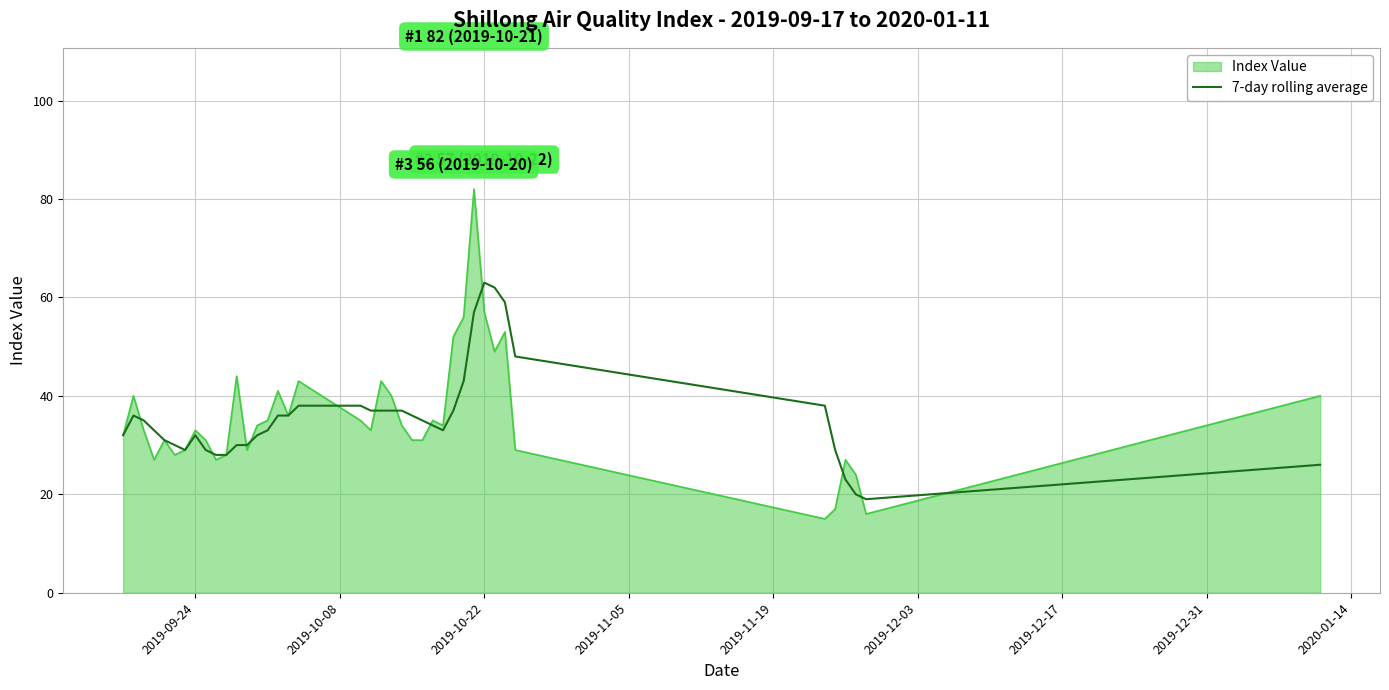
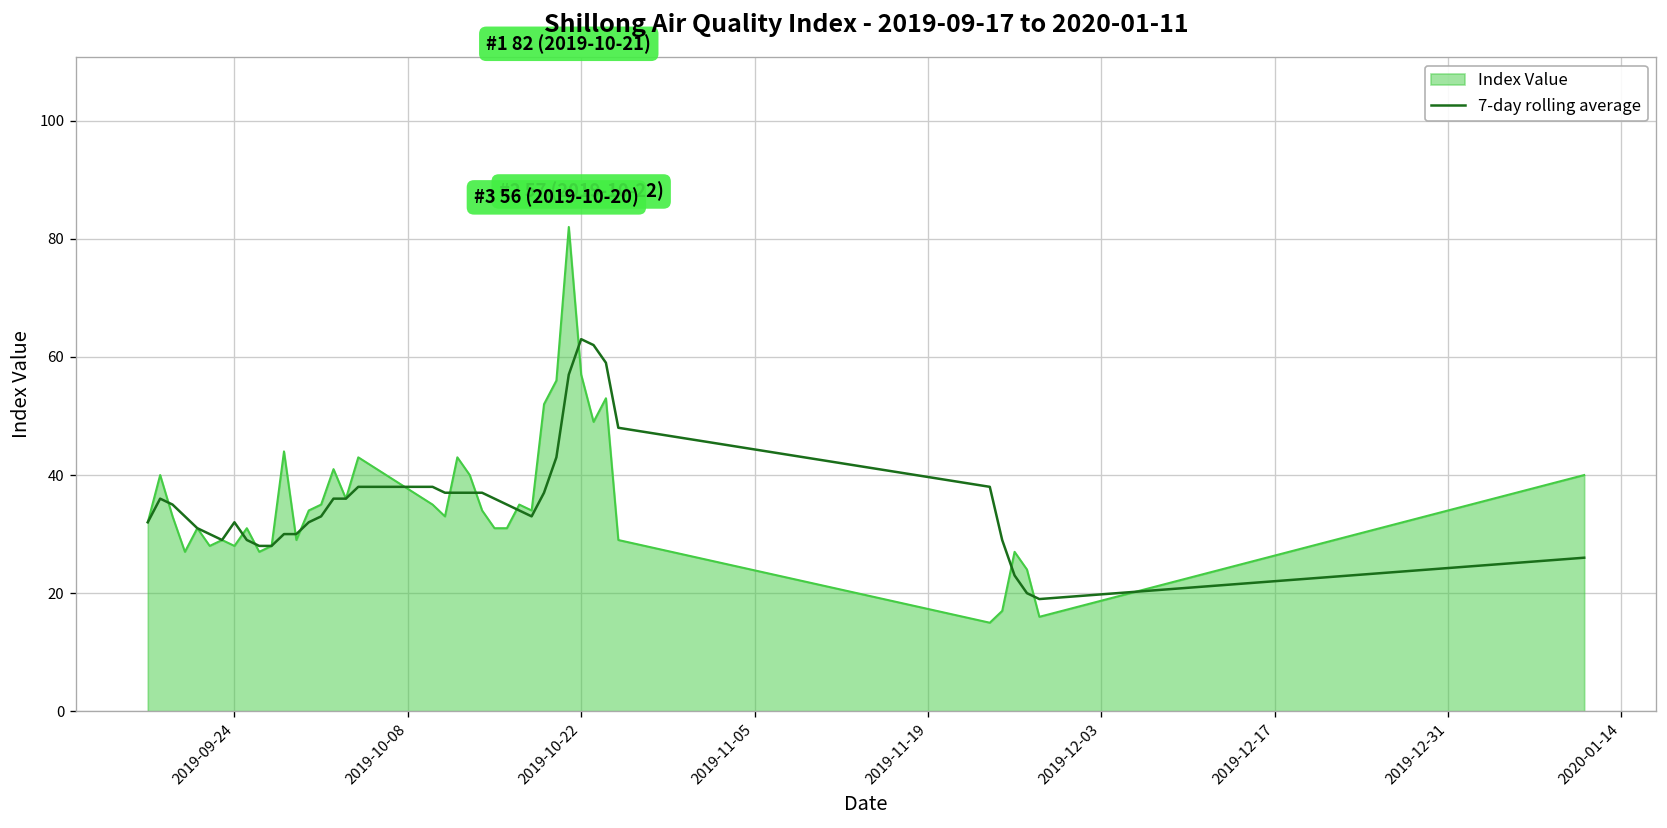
Index Value, 2019-09-24: 33 -> 28
